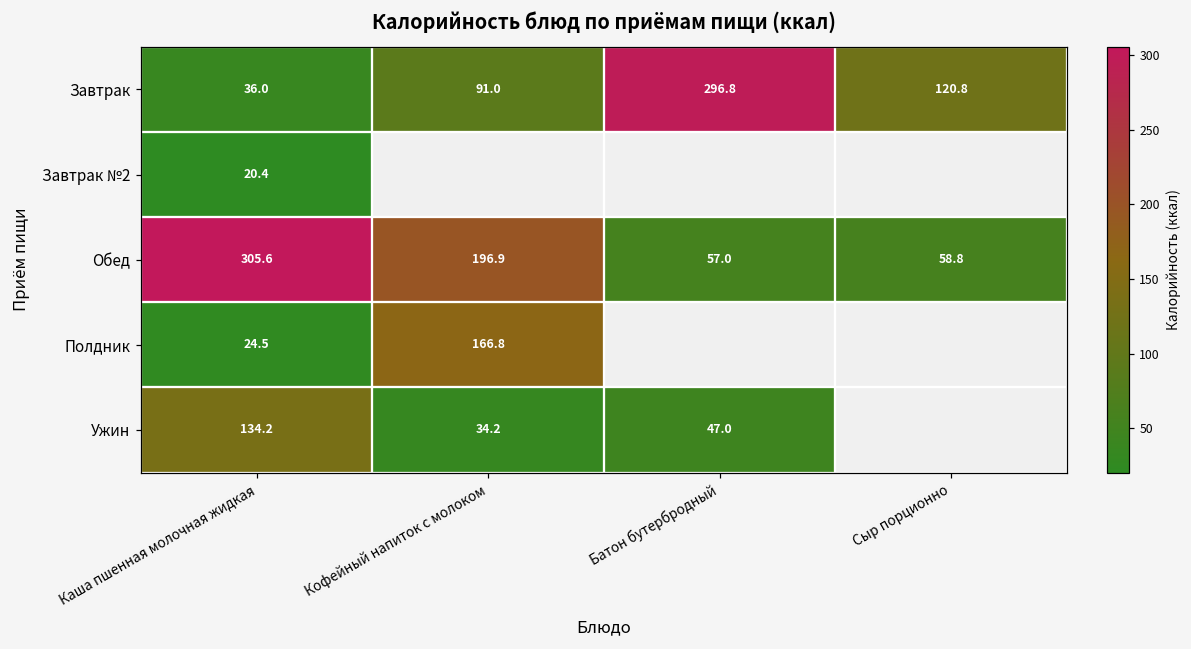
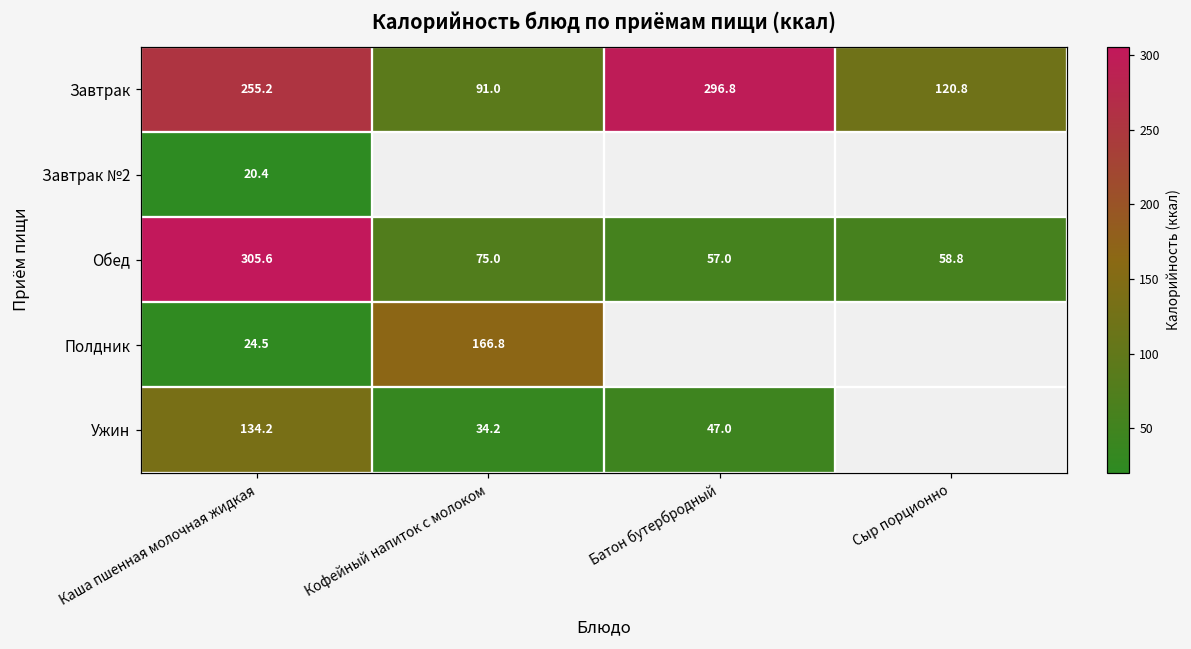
Завтрак, Каша пшенная молочная жидкая: 36.0 -> 255.2
Обед, Кофейный напиток с молоком: 196.9 -> 75.0
